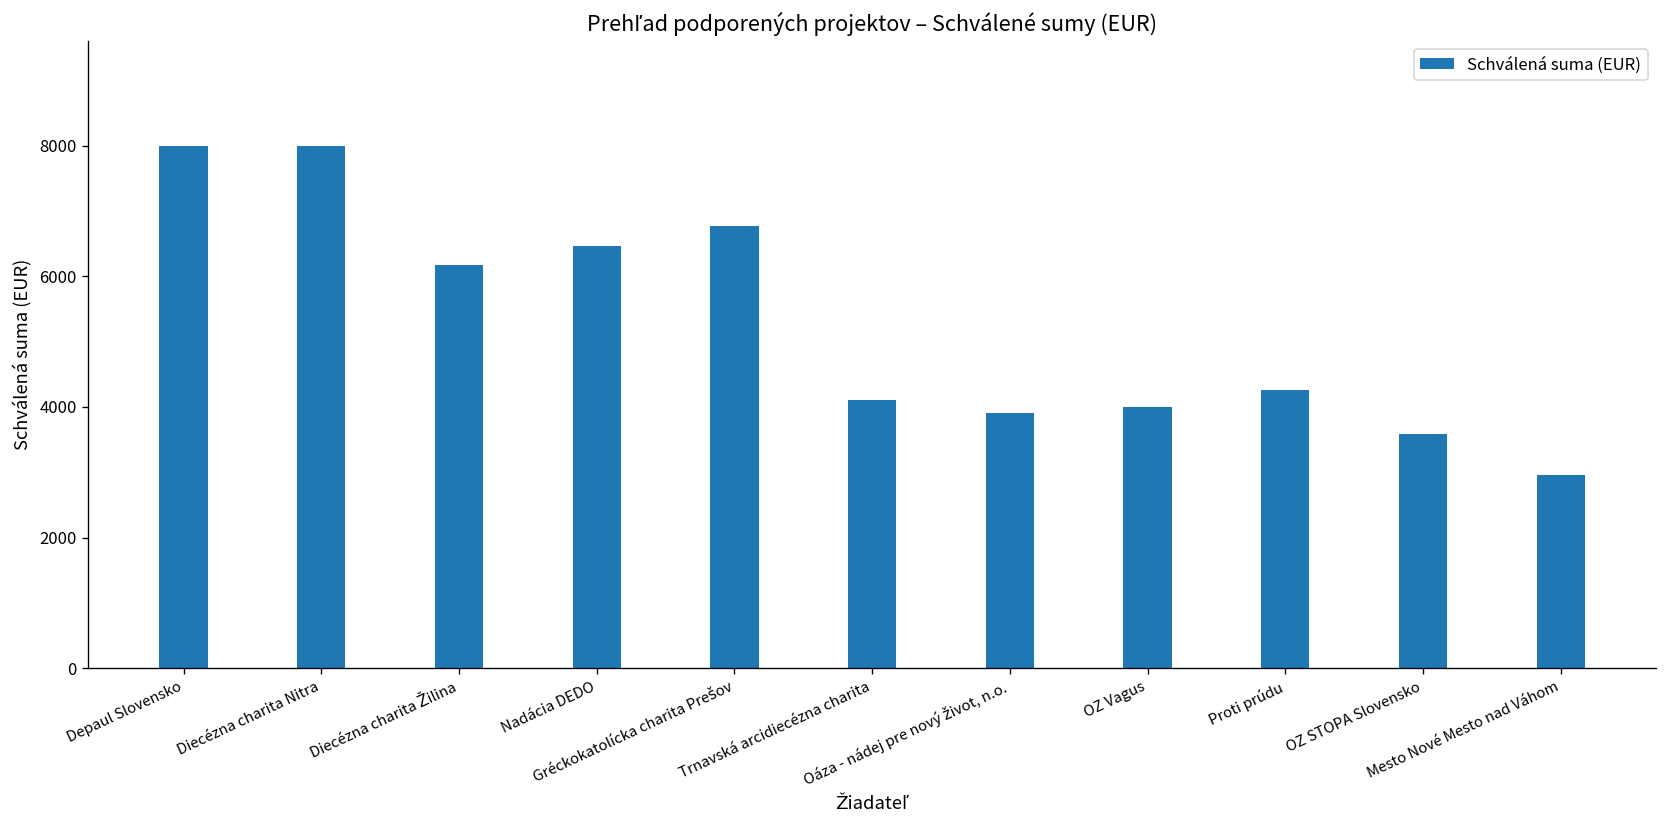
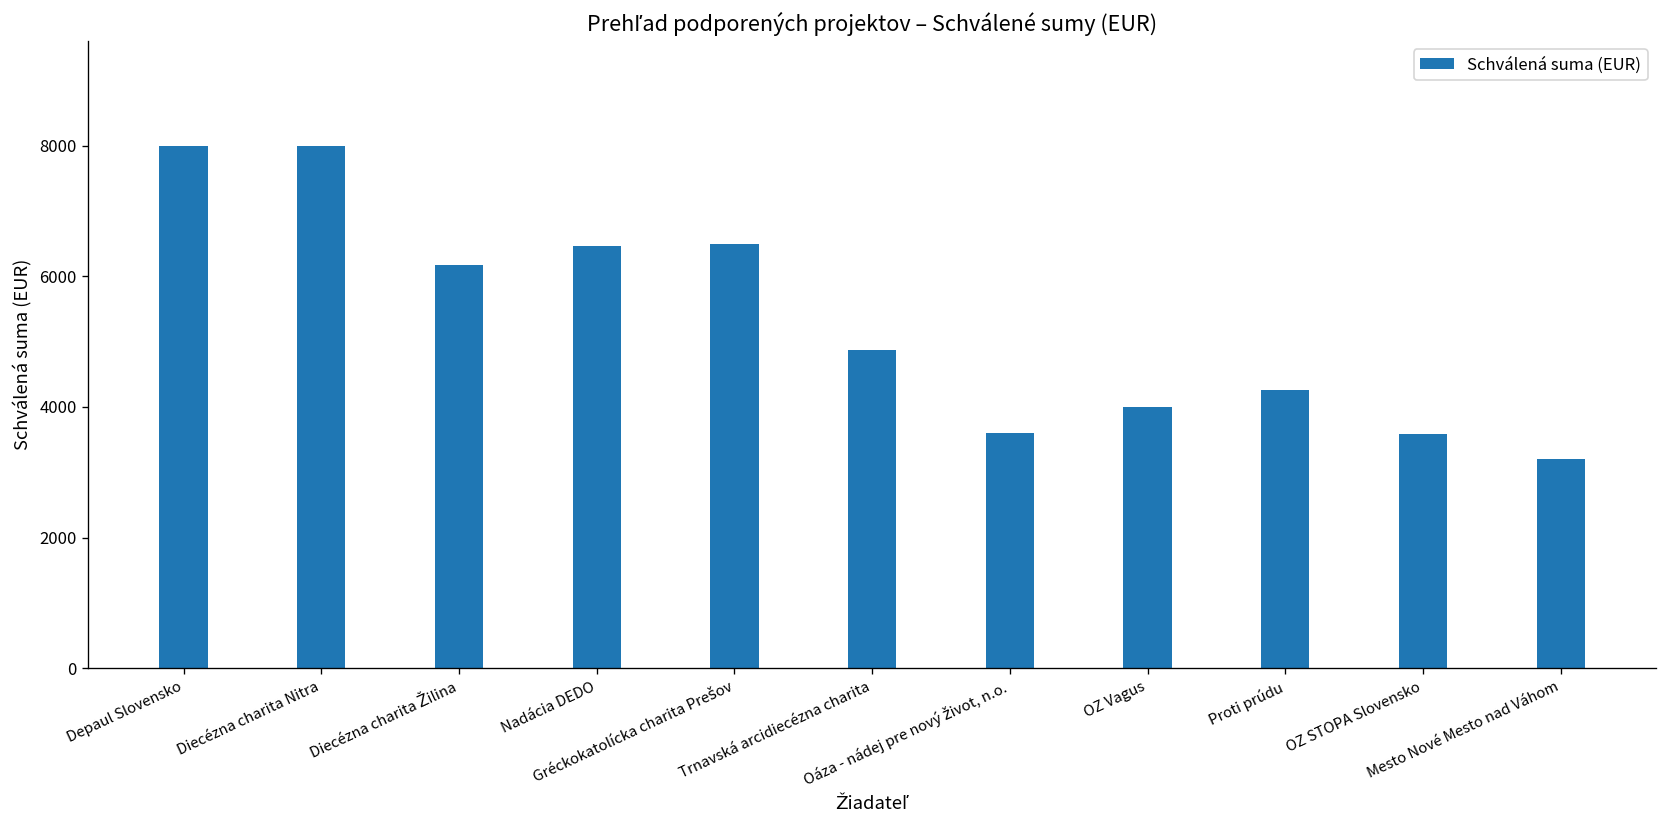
Gréckokatolícka charita Prešov: 6800 -> 6500
Trnavská arcidiecézna charita: 4100 -> 4900
Oáza - nádej pre nový život, n.o.: 3900 -> 3600
Mesto Nové Mesto nad Váhom: 3000 -> 3200
